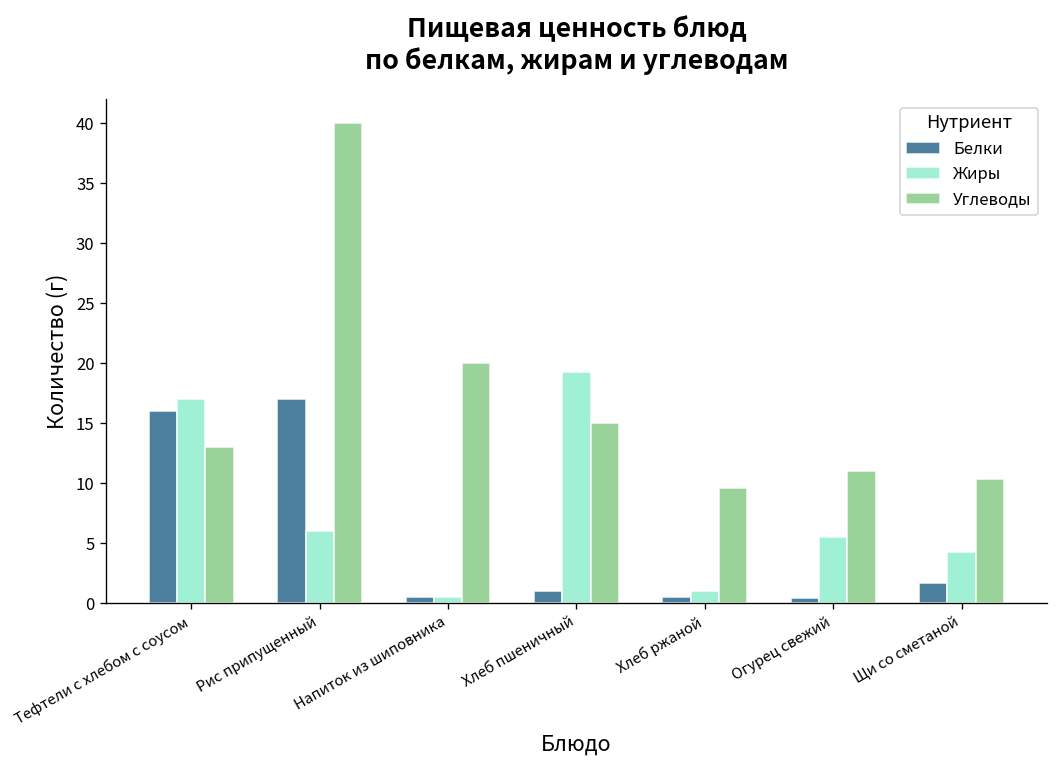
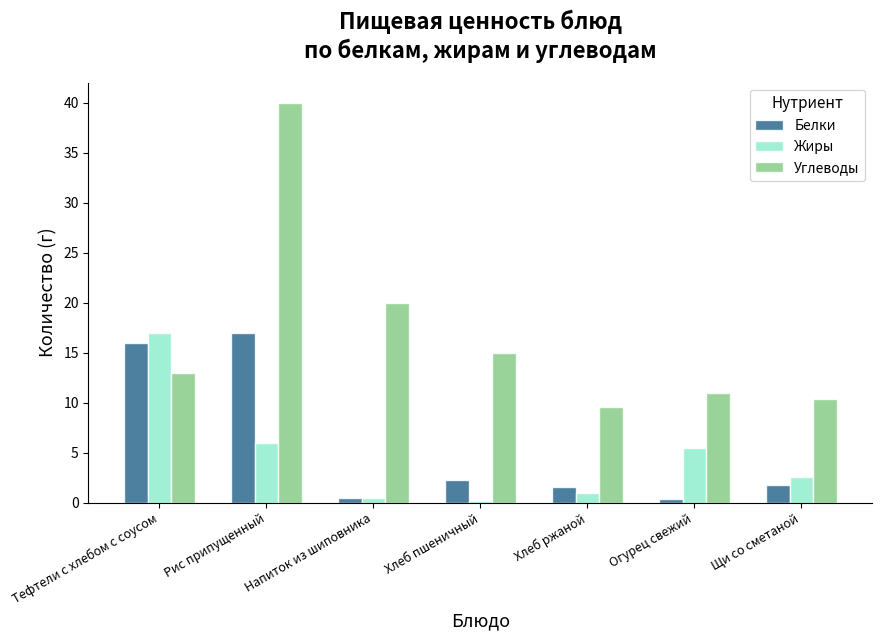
Белки, Хлеб пшеничный: 1 -> 2
Жиры, Хлеб пшеничный: 19 -> 0
Белки, Хлеб ржаной: 1 -> 2
Жиры, Щи со сметаной: 4 -> 3
